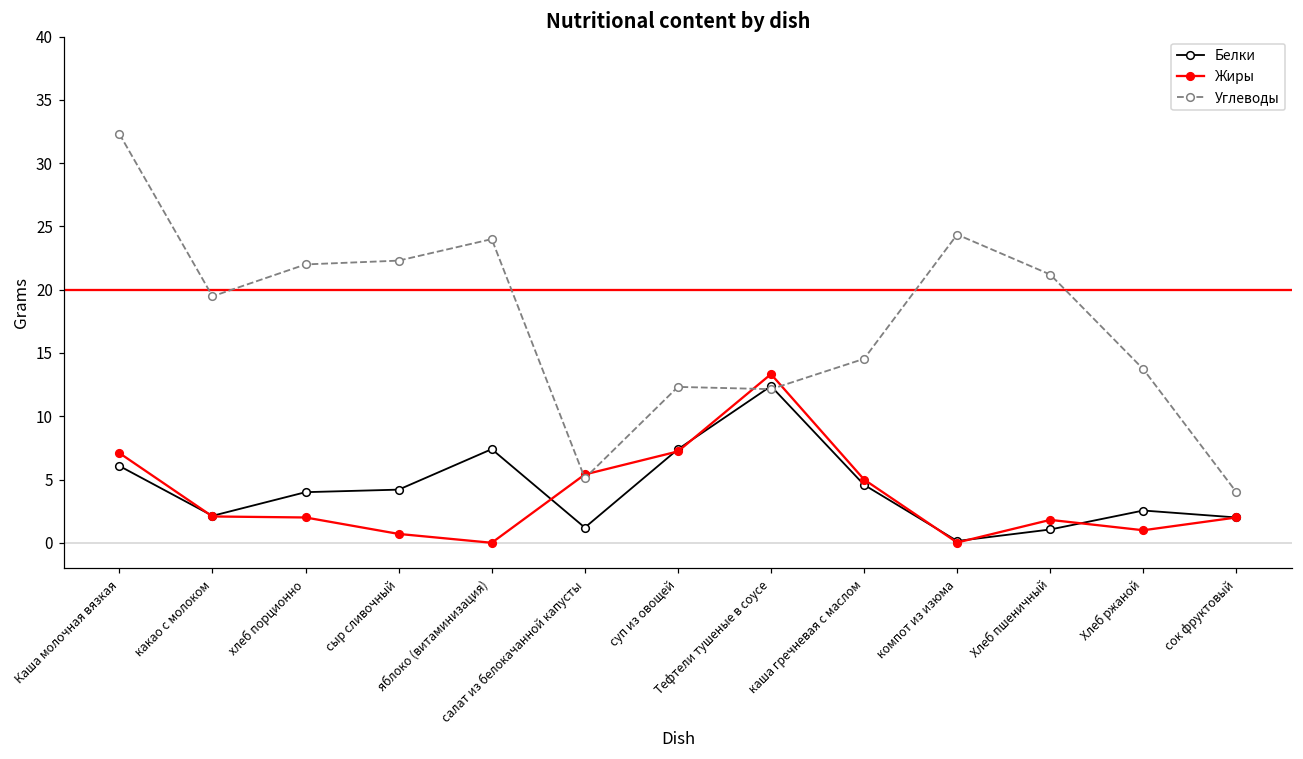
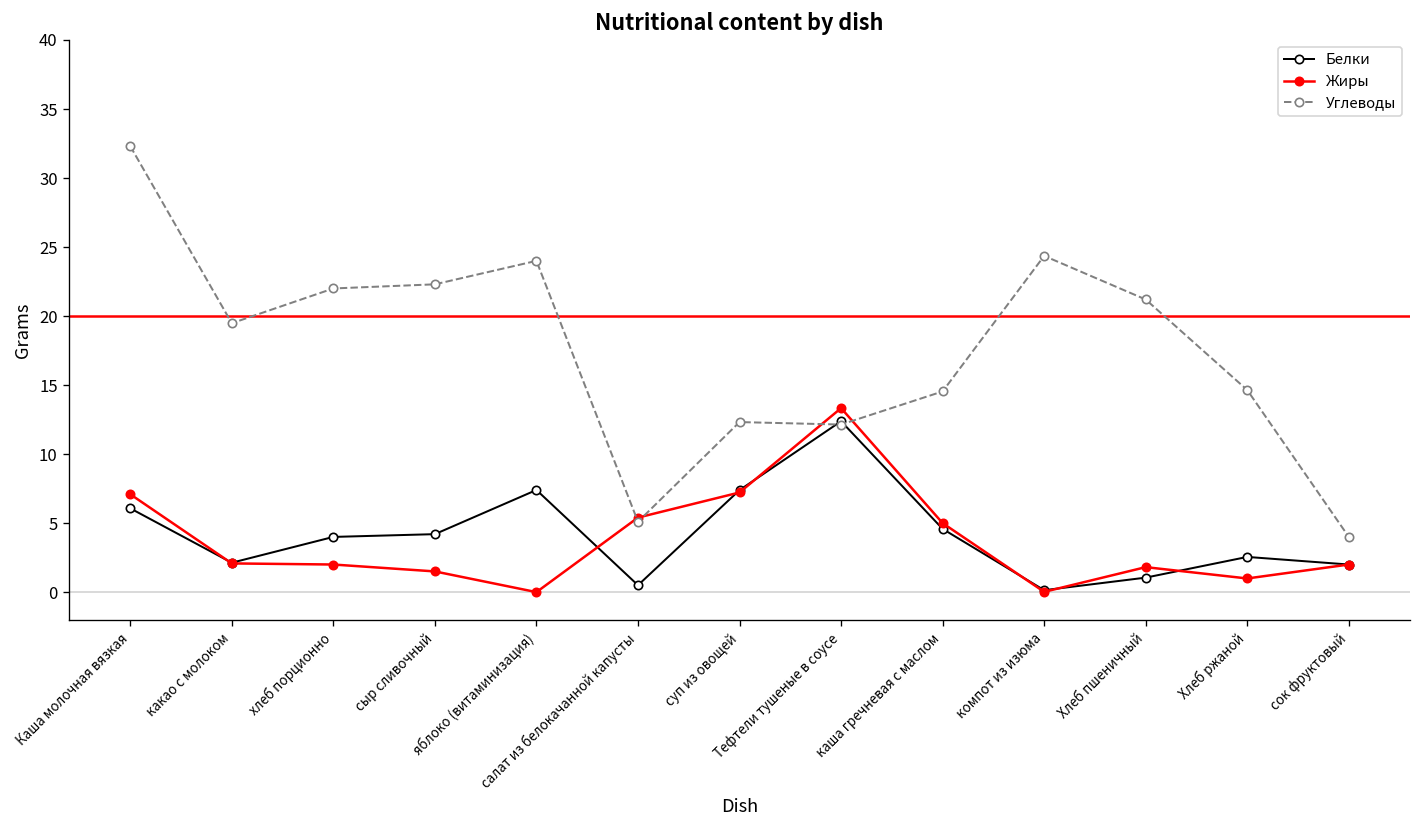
Жиры, сыр сливочный: 0.7 -> 1.5
Белки, салат из белокачанной капусты: 1.2 -> 0.5
Углеводы, Хлеб ржаной: 13.7 -> 14.6
